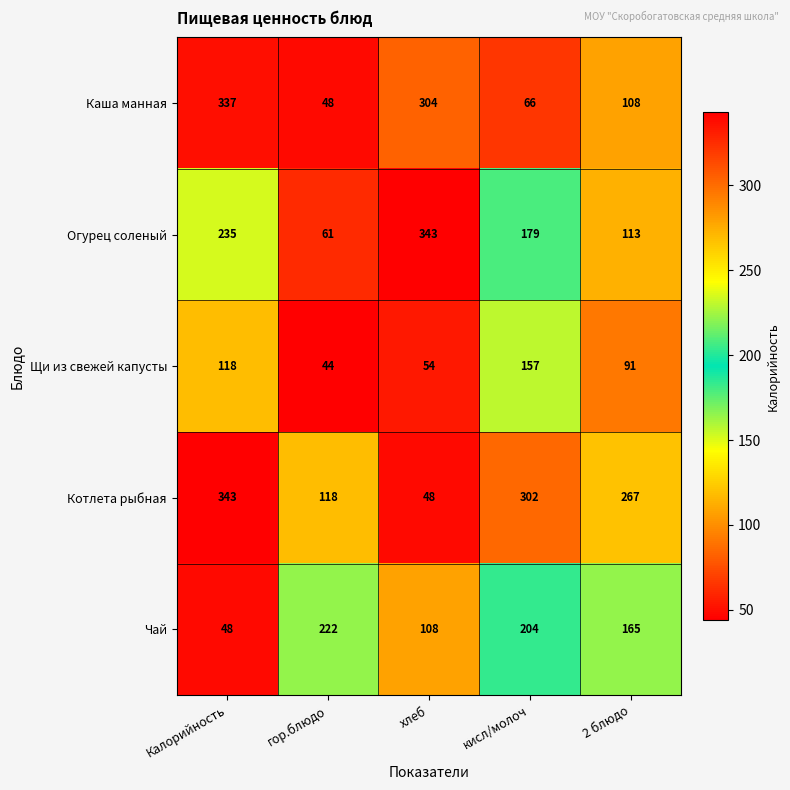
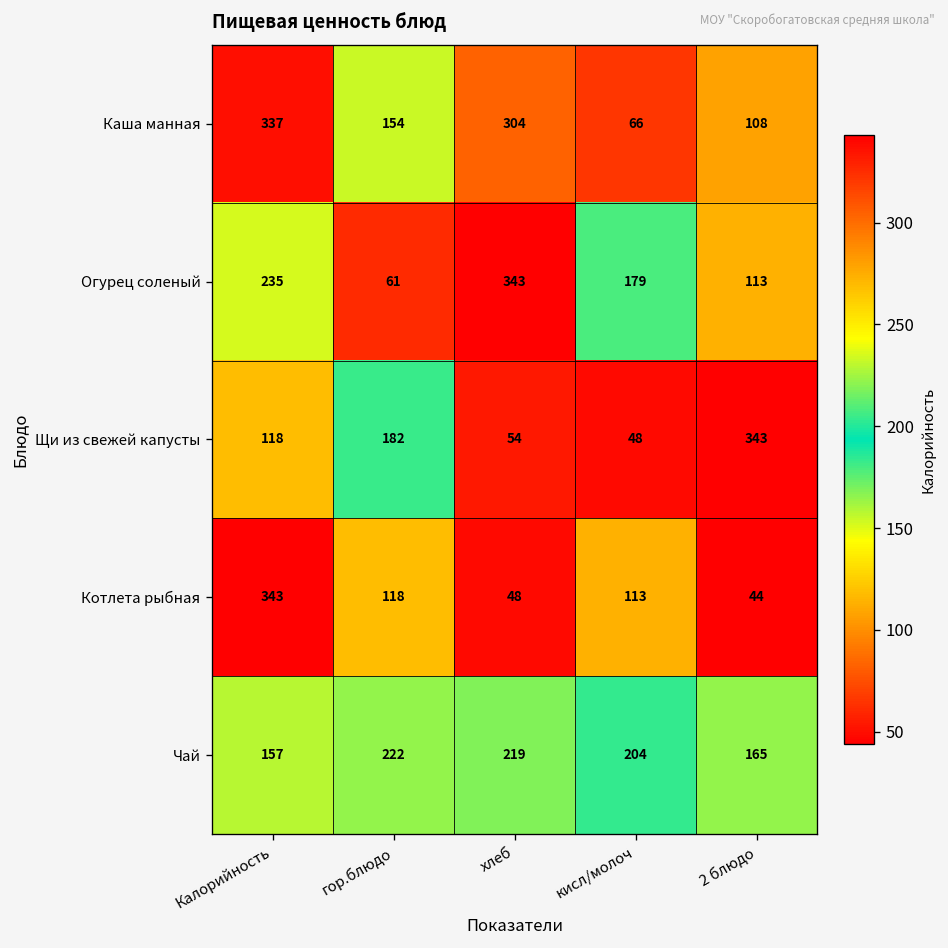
Каша манная, гор.блюдо: 48 -> 154
Щи из свежей капусты, гор.блюдо: 44 -> 182
Щи из свежей капусты, кисл/молоч: 157 -> 48
Щи из свежей капусты, 2 блюдо: 91 -> 343
Котлета рыбная, кисл/молоч: 302 -> 113
Котлета рыбная, 2 блюдо: 267 -> 44
Чай, Калорийность: 48 -> 157
Чай, хлеб: 108 -> 219
